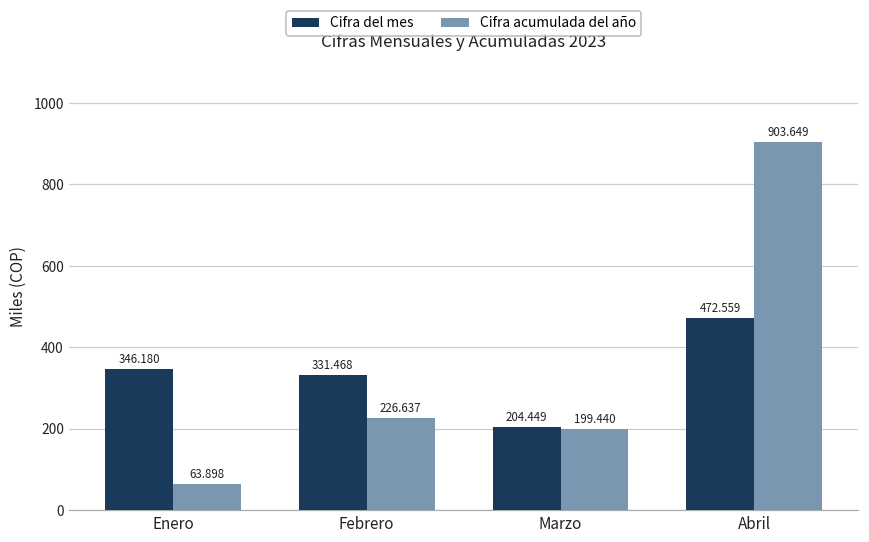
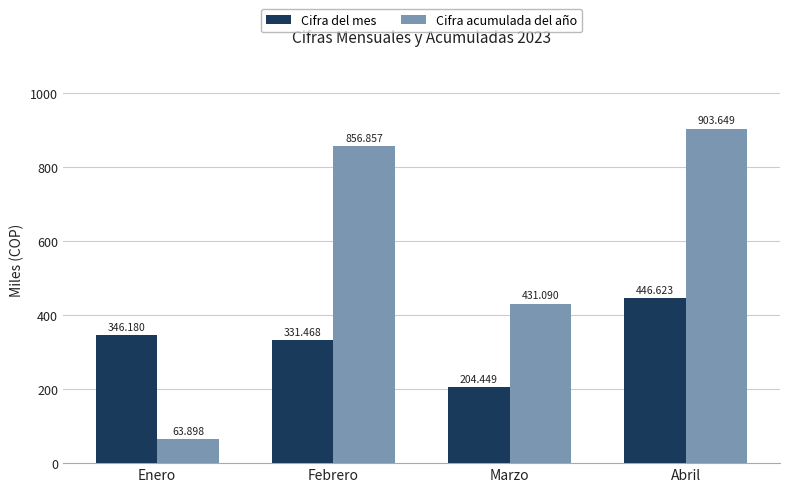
Cifra acumulada del año, Febrero: 226.637 -> 856.857
Cifra acumulada del año, Marzo: 199.440 -> 431.090
Cifra del mes, Abril: 472.559 -> 446.623
